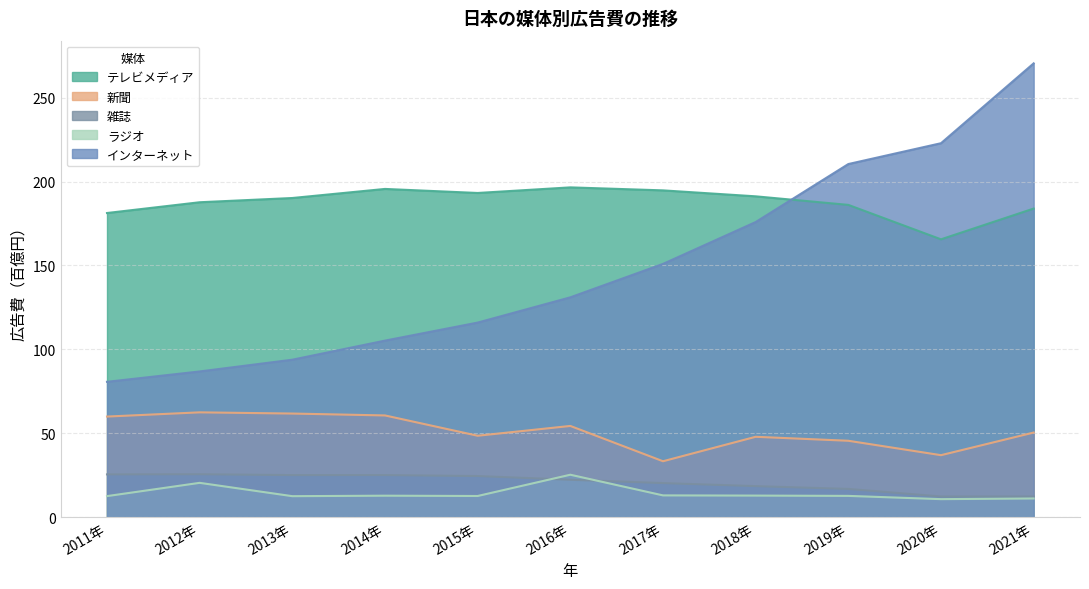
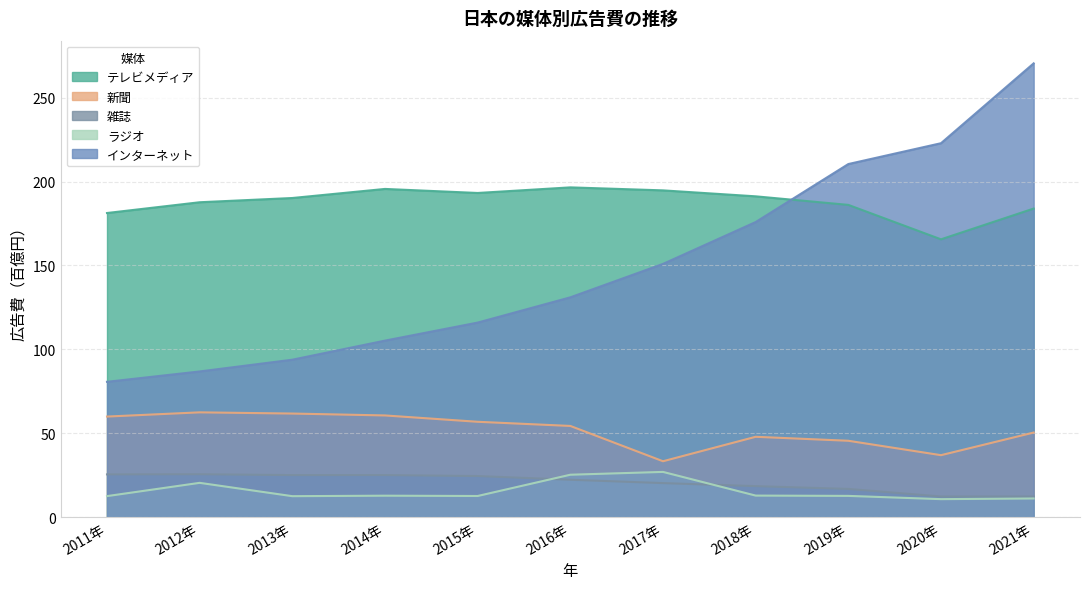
新聞, 2015年: 48 -> 57
ラジオ, 2017年: 13 -> 27
